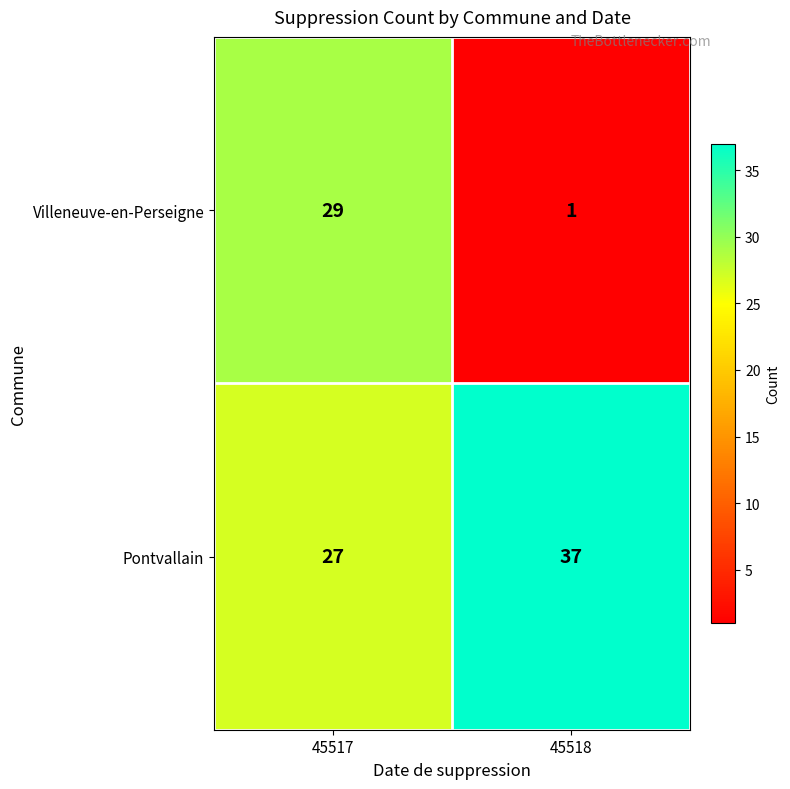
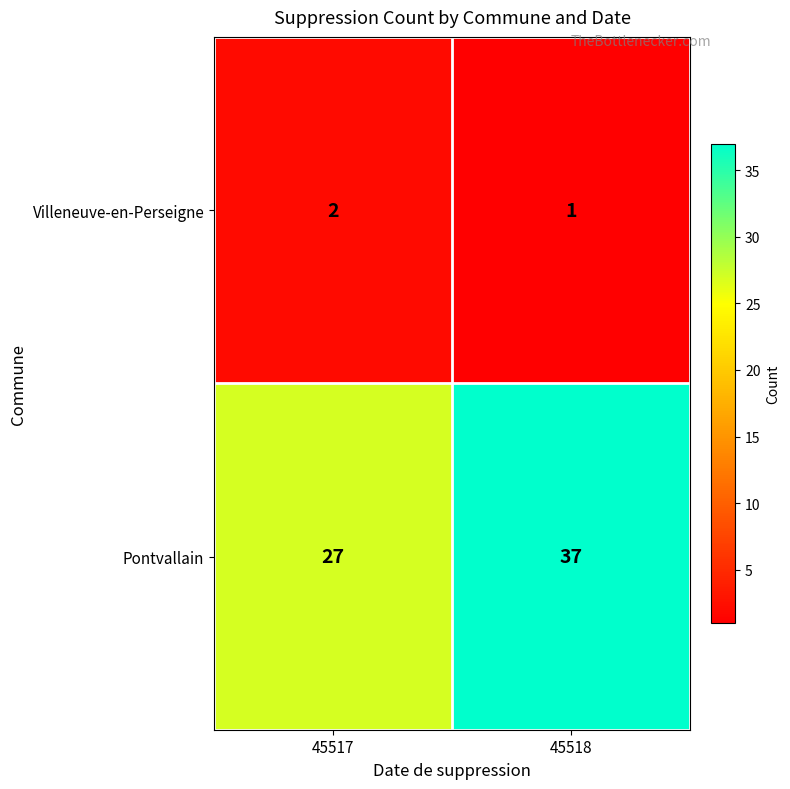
Villeneuve-en-Perseigne, 45517: 29 -> 2
